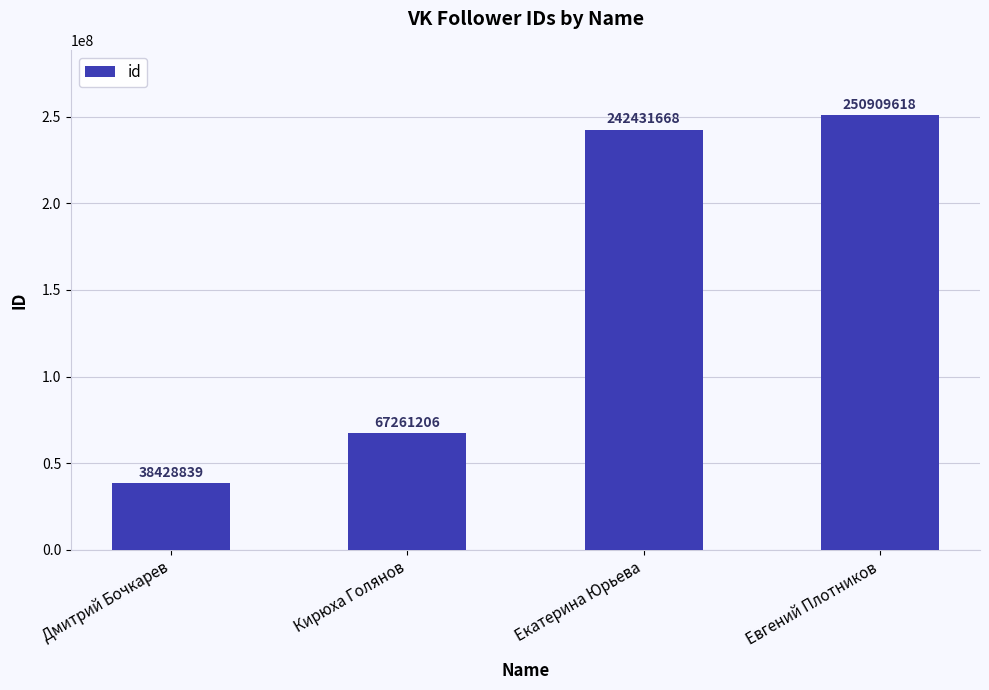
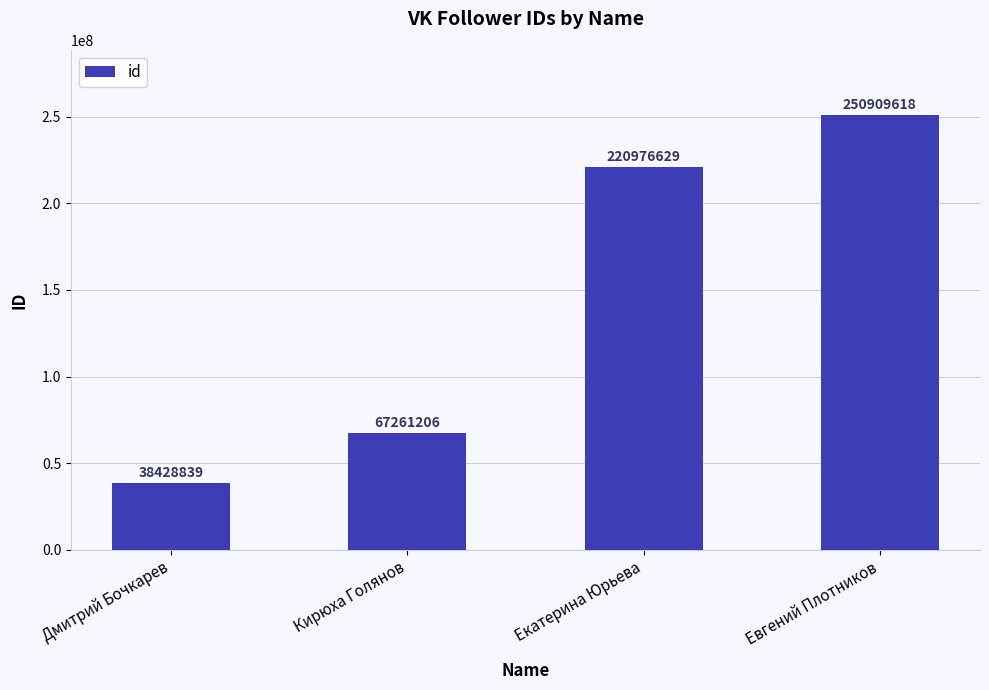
Екатерина Юрьева: 242431668 -> 220976629
